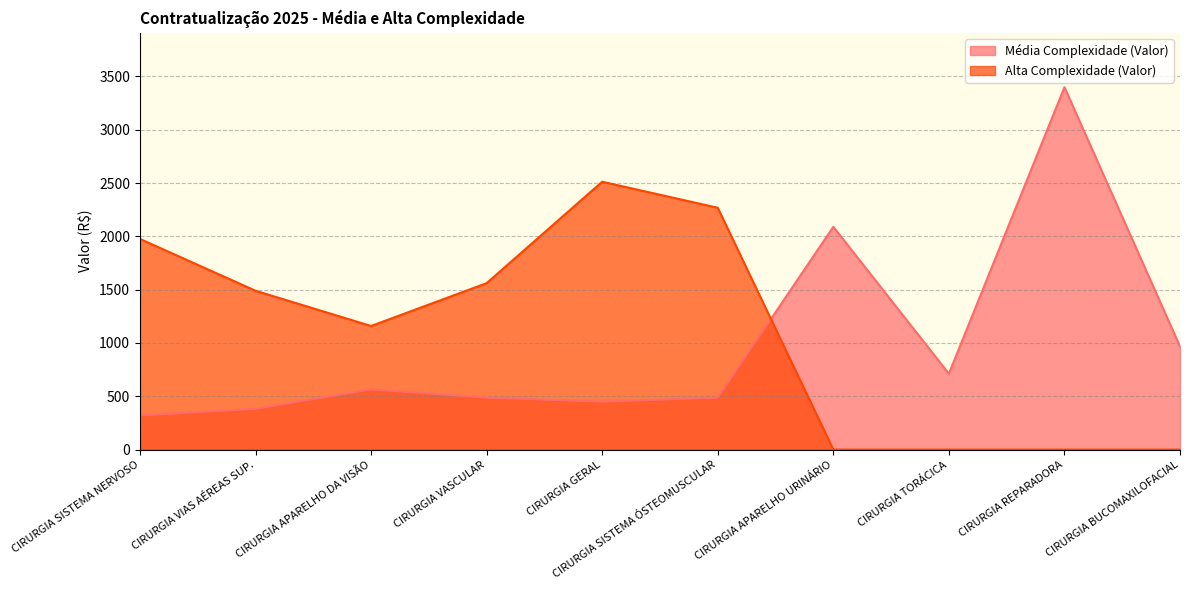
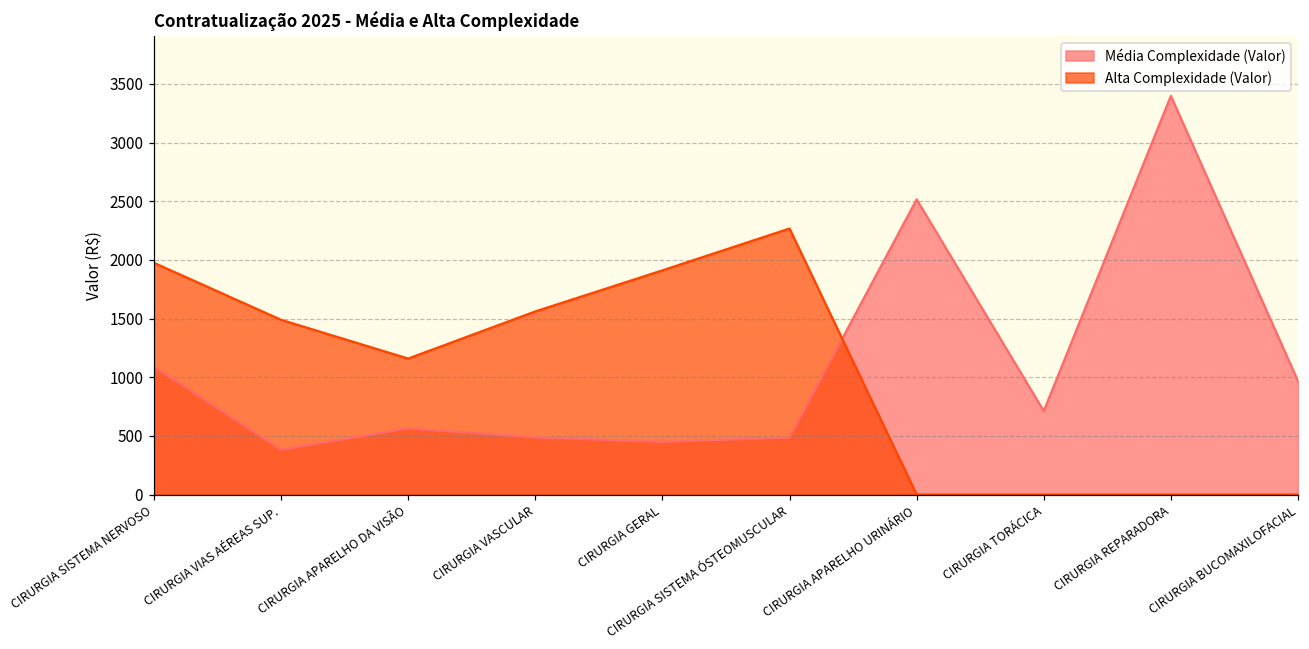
Média Complexidade (Valor), CIRURGIA SISTEMA NERVOSO: 320 -> 1090
Alta Complexidade (Valor), CIRURGIA GERAL: 2510 -> 1910
Média Complexidade (Valor), CIRURGIA APARELHO URINÁRIO: 2090 -> 2520
